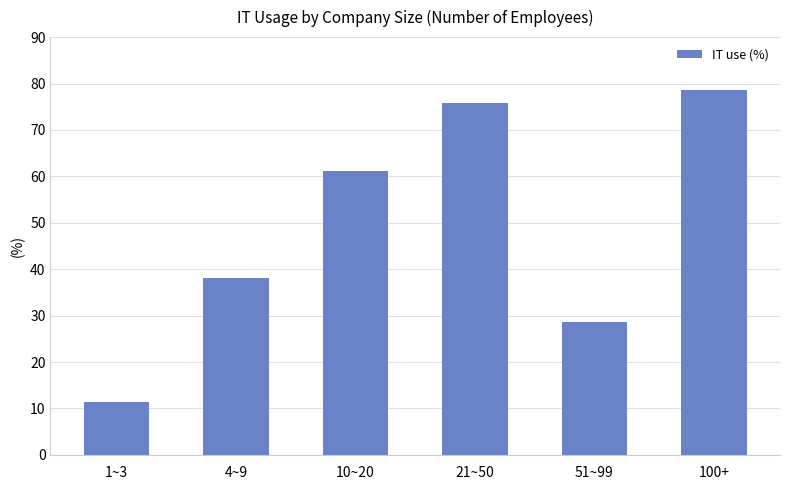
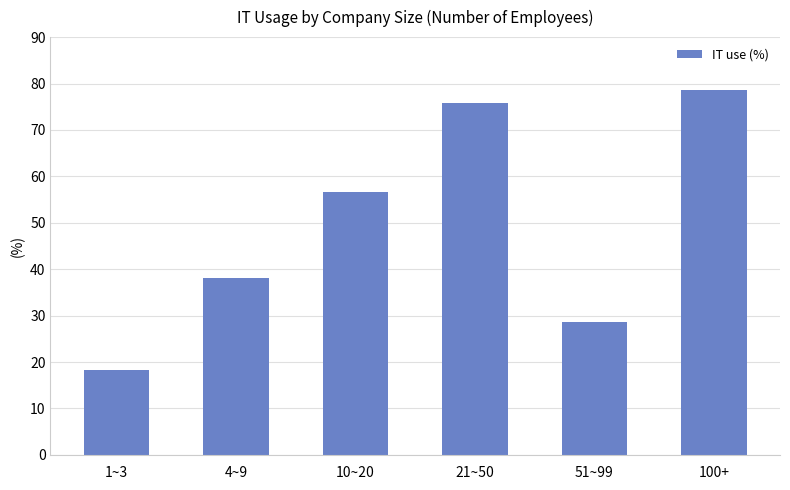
1~3: 11 -> 18
10~20: 61 -> 57
